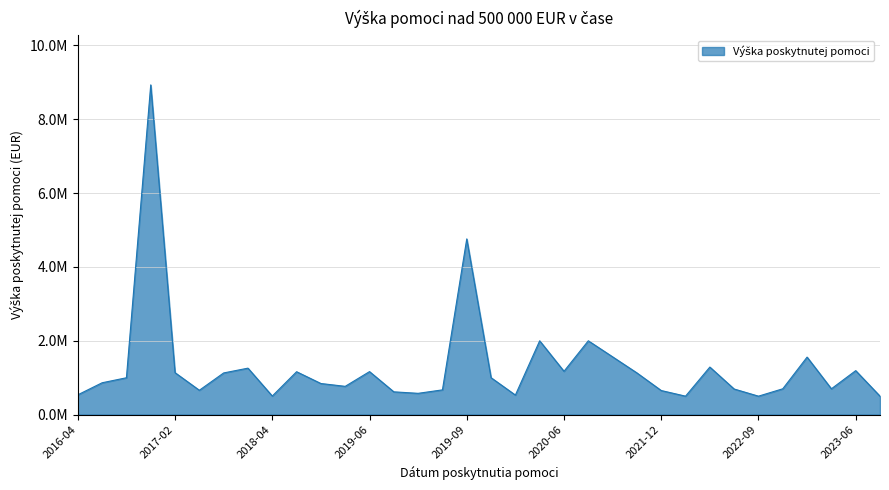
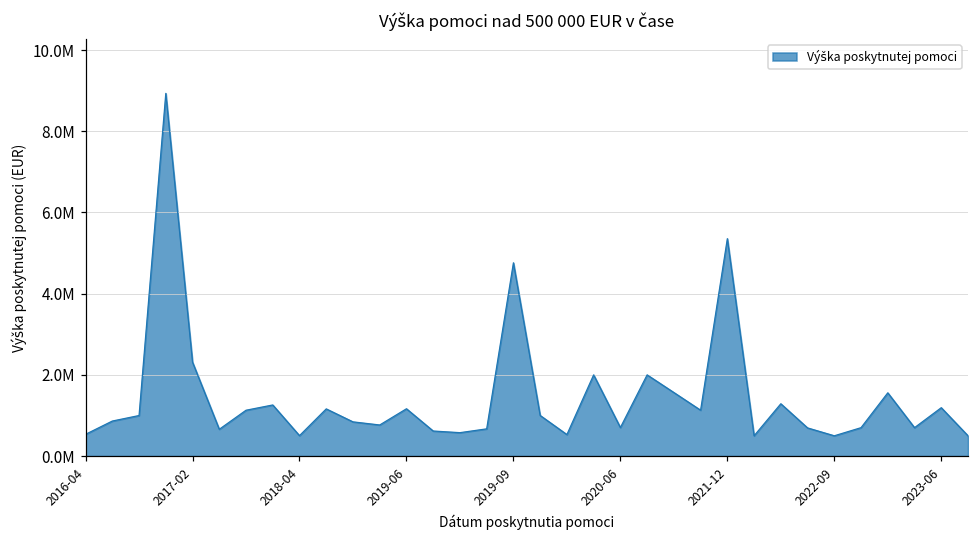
2017-02: 1100000 -> 2300000
2020-06: 1200000 -> 700000
2021-12: 700000 -> 5400000
